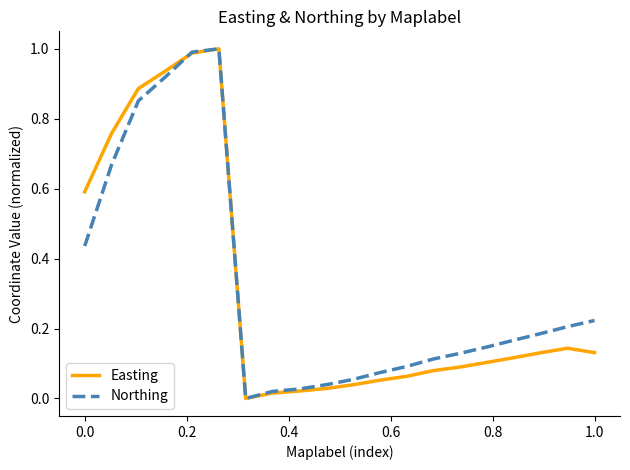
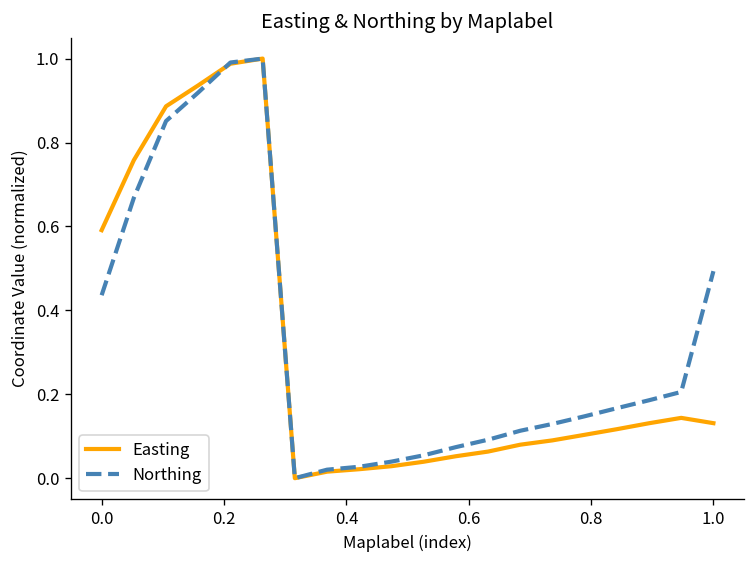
Northing, 1.0: 0.22 -> 0.49
